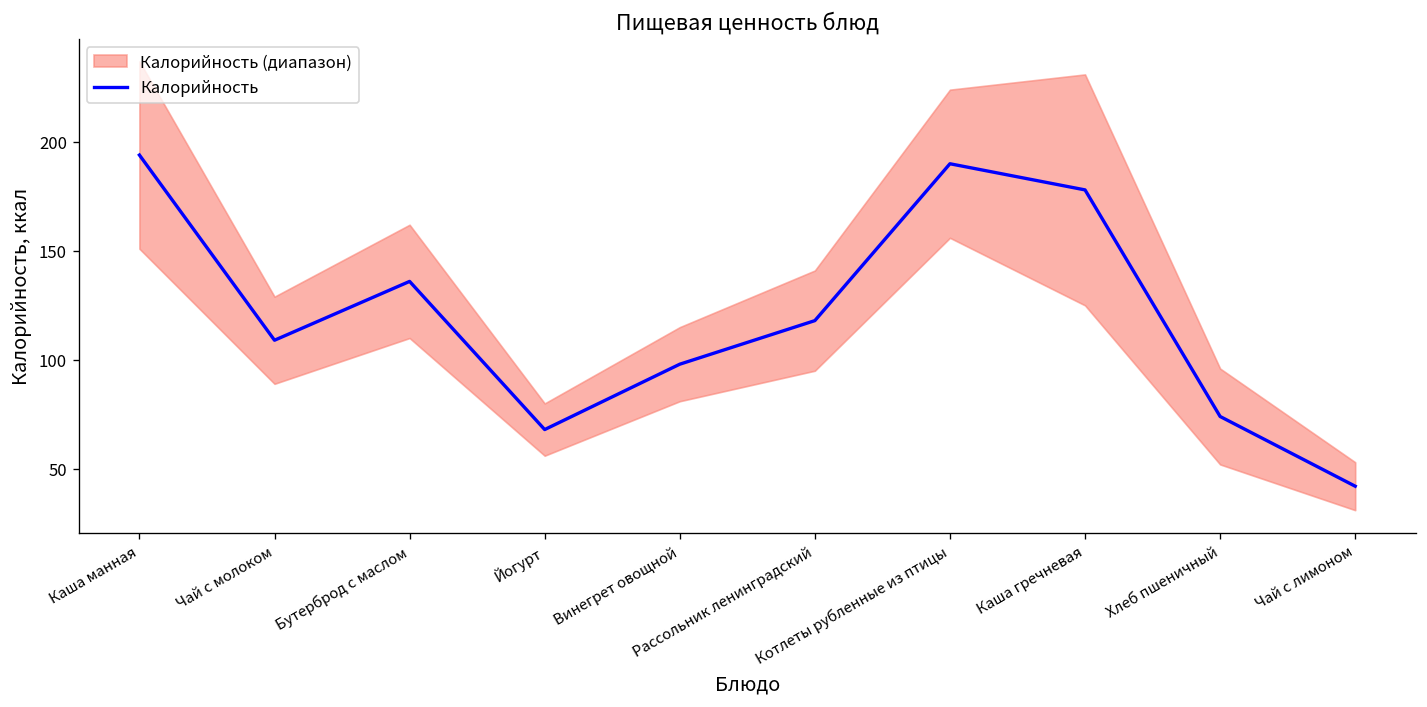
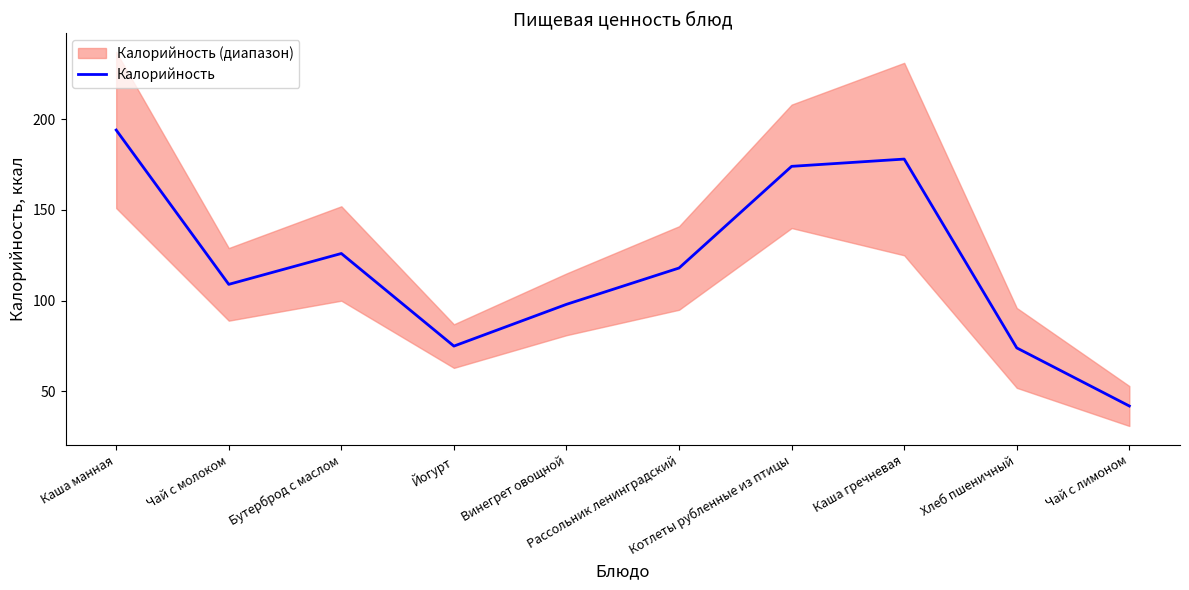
Калорийность, Бутерброд с маслом: 136 -> 126
Калорийность, Йогурт: 68 -> 75
Калорийность, Котлеты рубленные из птицы: 190 -> 174
